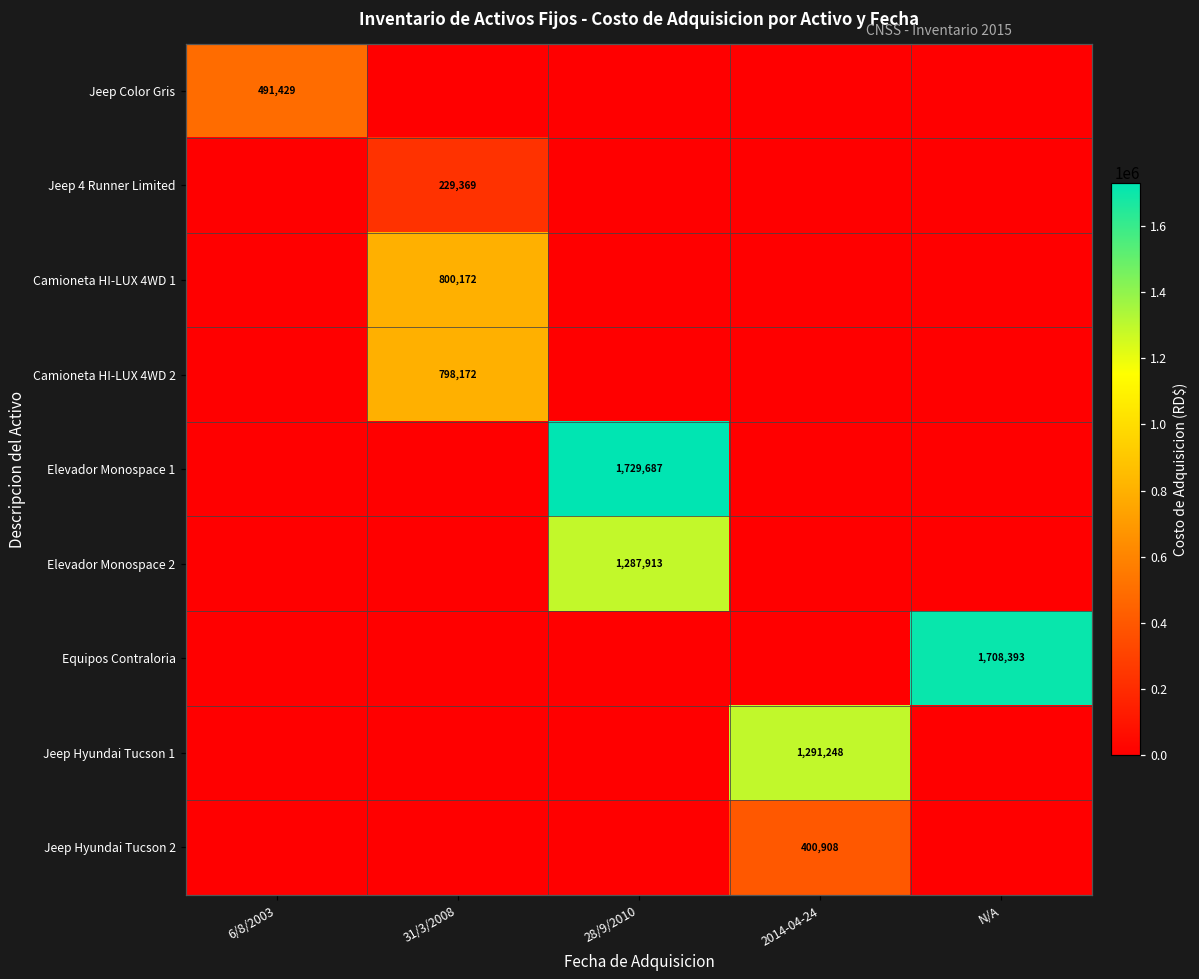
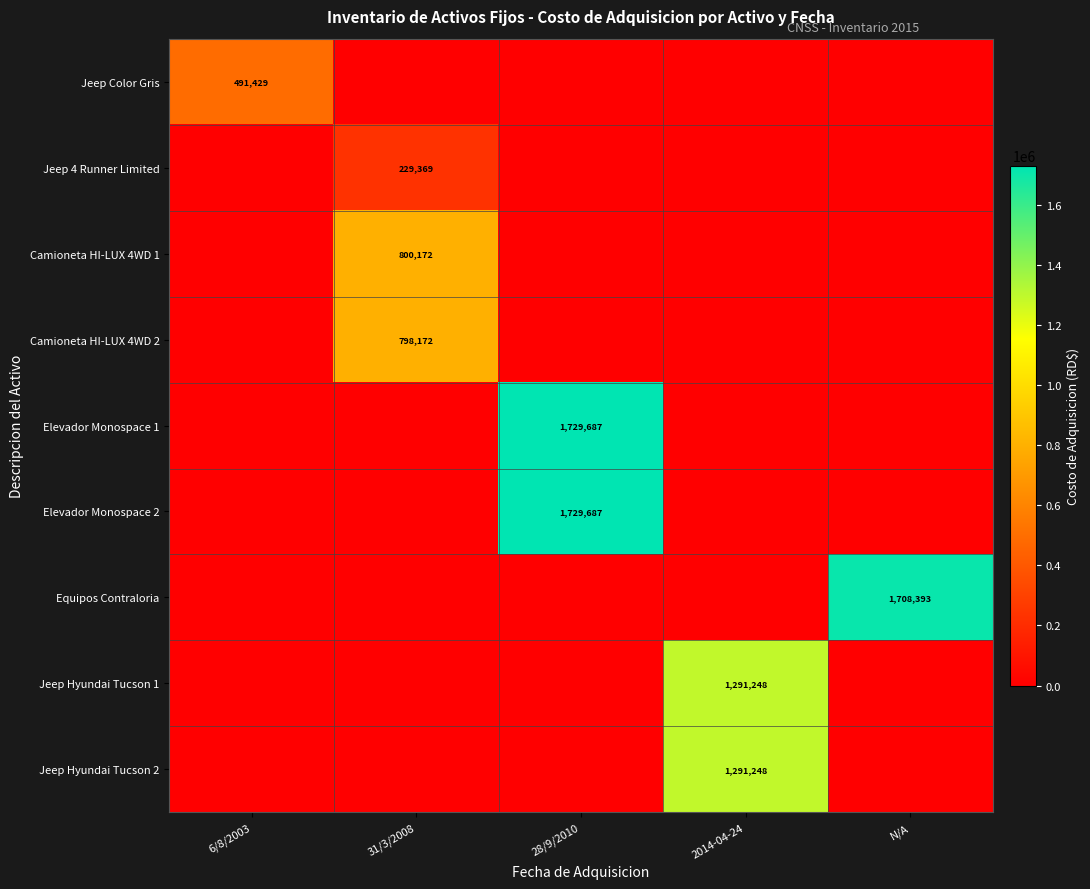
Elevador Monospace 2, 28/9/2010: 1,287,913 -> 1,729,687
Jeep Hyundai Tucson 2, 2014-04-24: 400,908 -> 1,291,248
